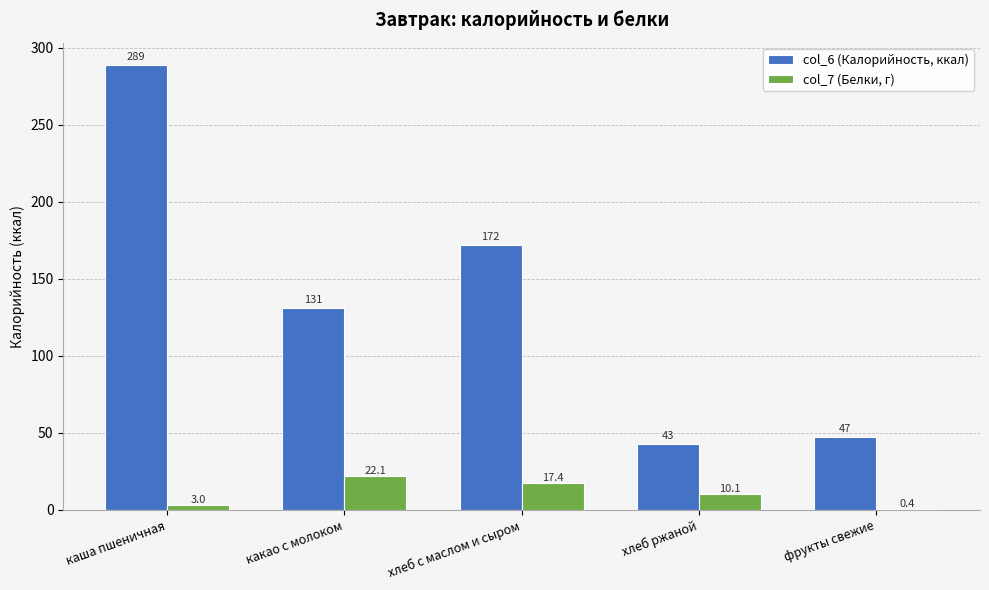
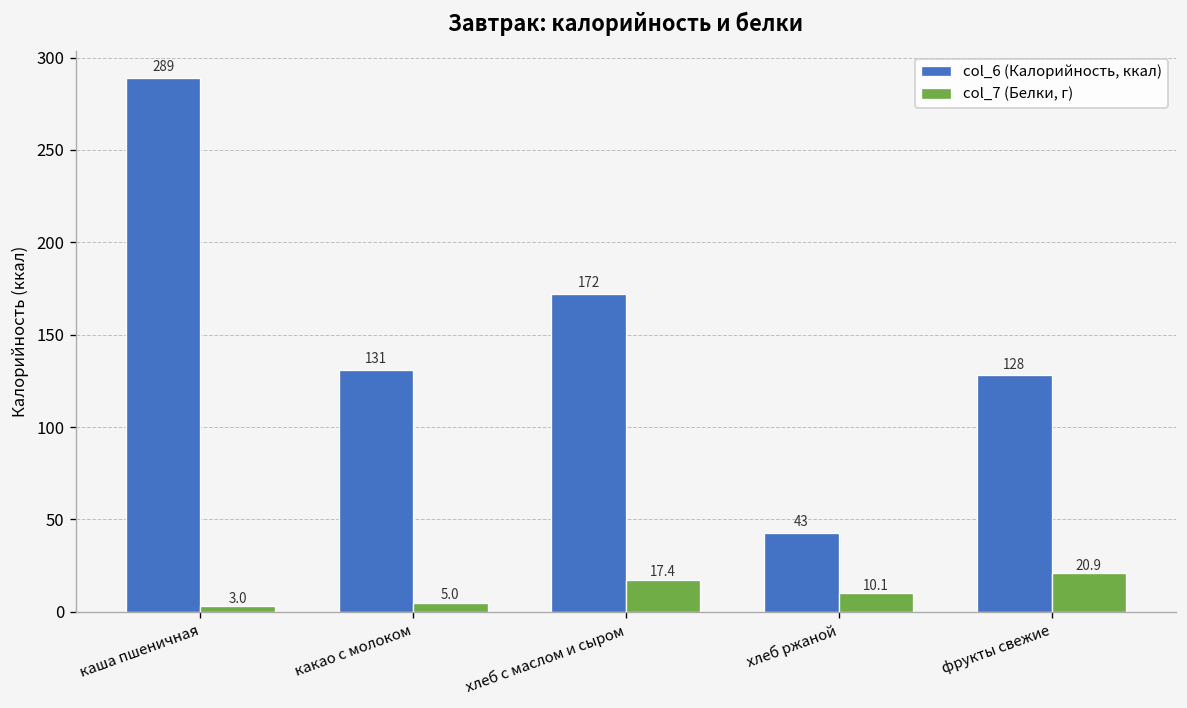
col_7 (Белки, г), какао с молоком: 22.1 -> 5.0
col_6 (Калорийность, ккал), фрукты свежие: 47 -> 128
col_7 (Белки, г), фрукты свежие: 0.4 -> 20.9
